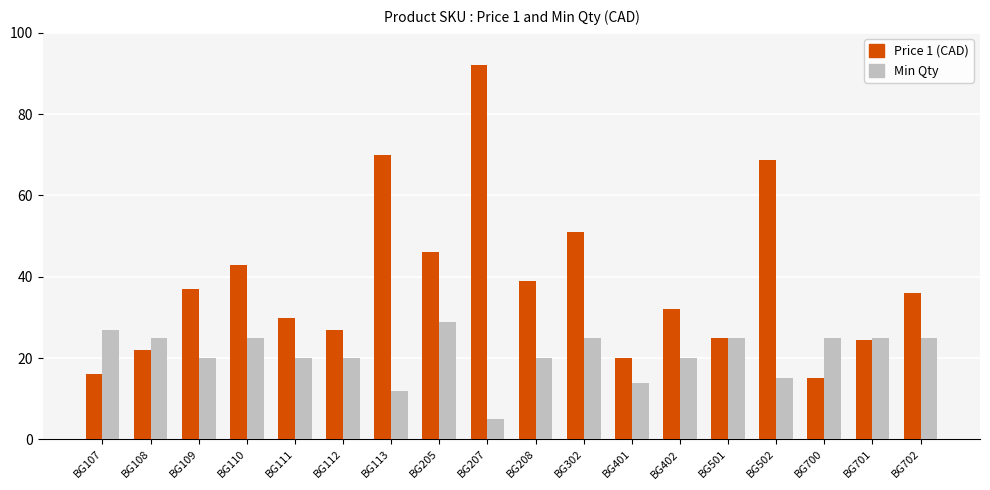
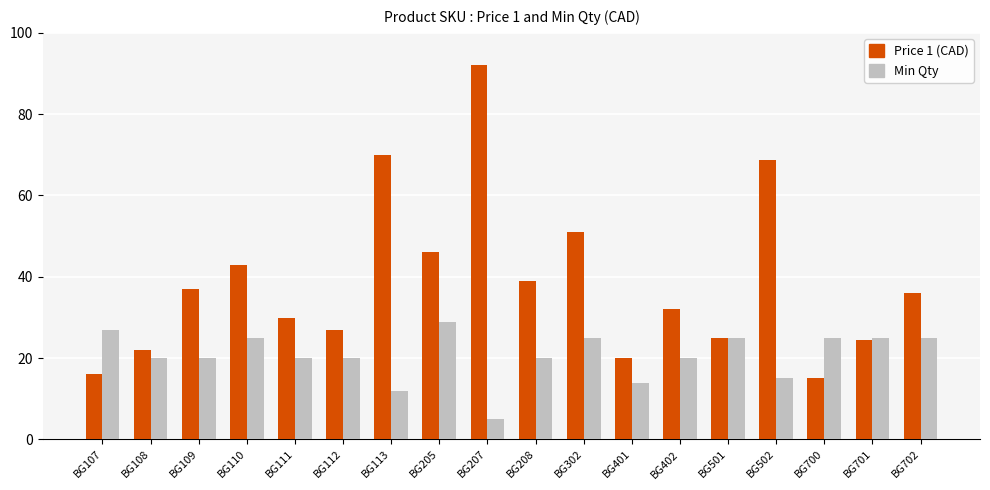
Min Qty, BG108: 25 -> 20
